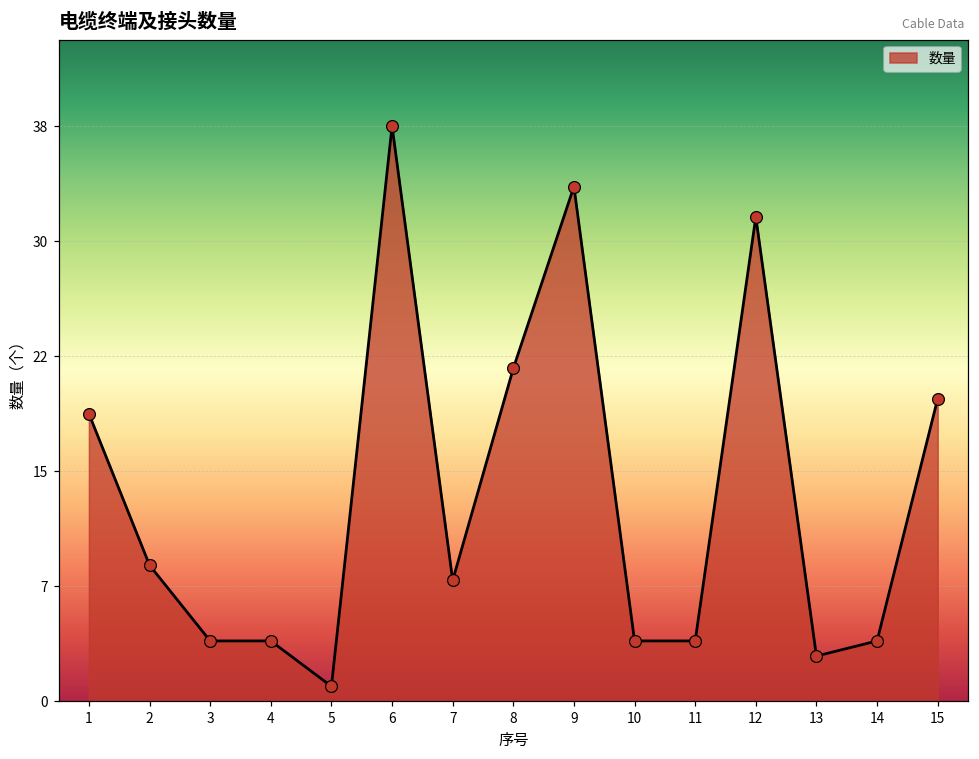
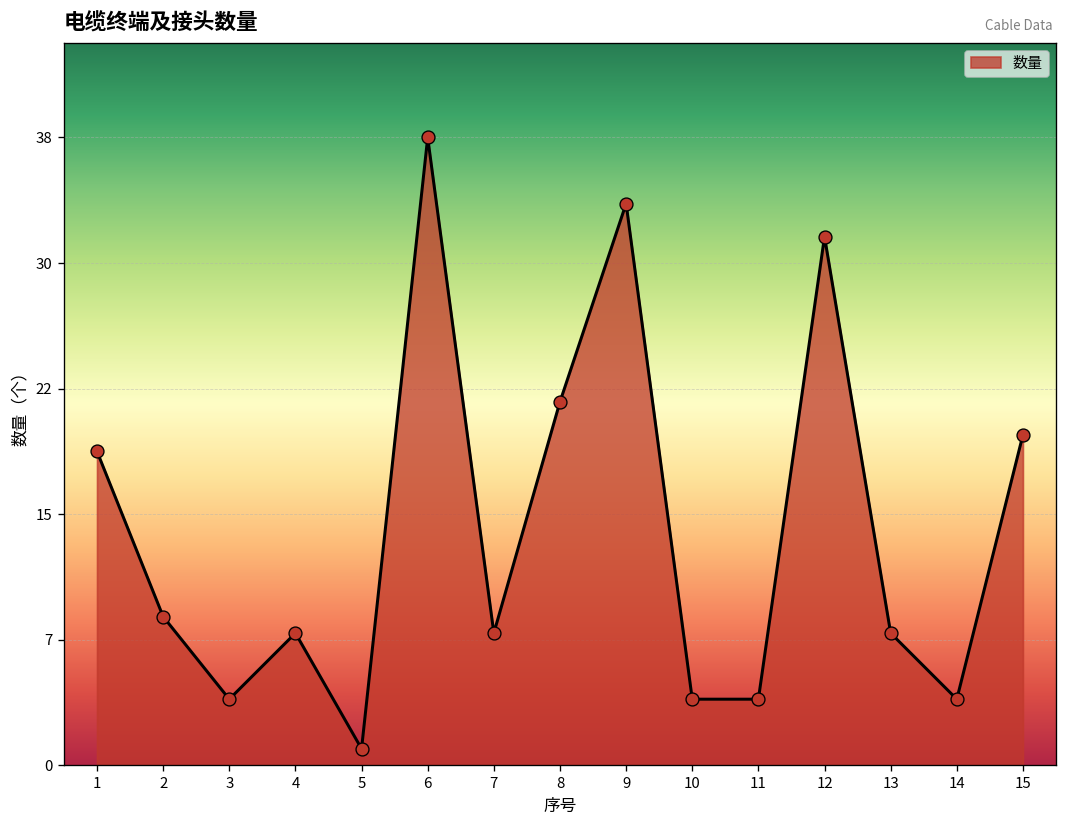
4: 4 -> 8
13: 3 -> 8
